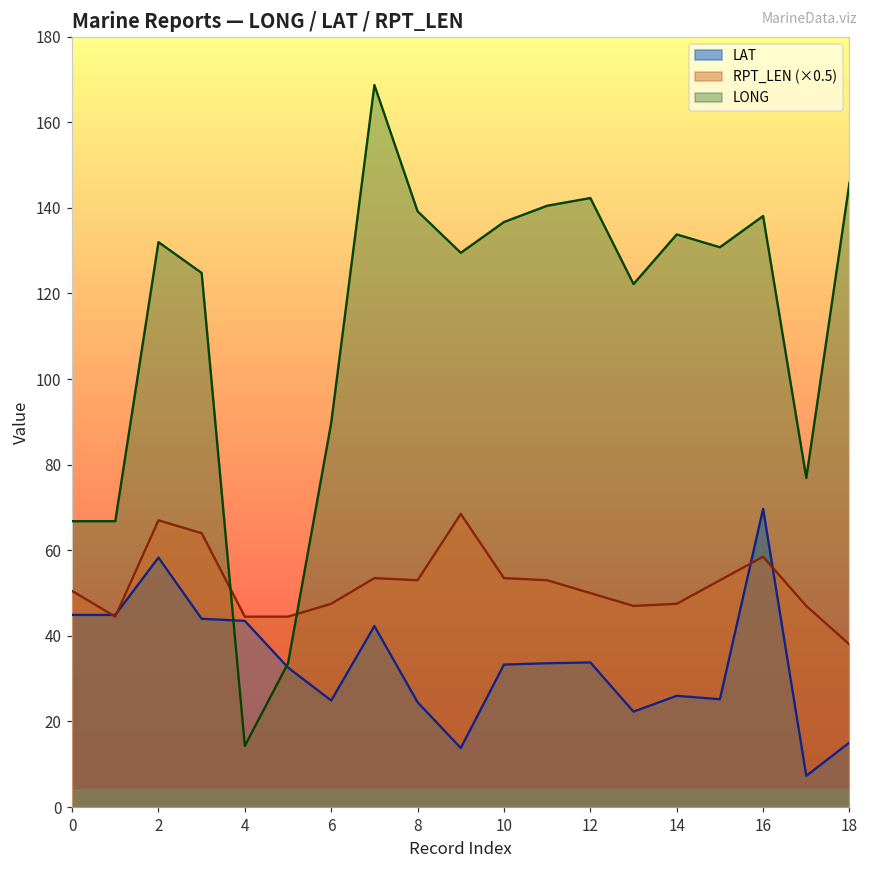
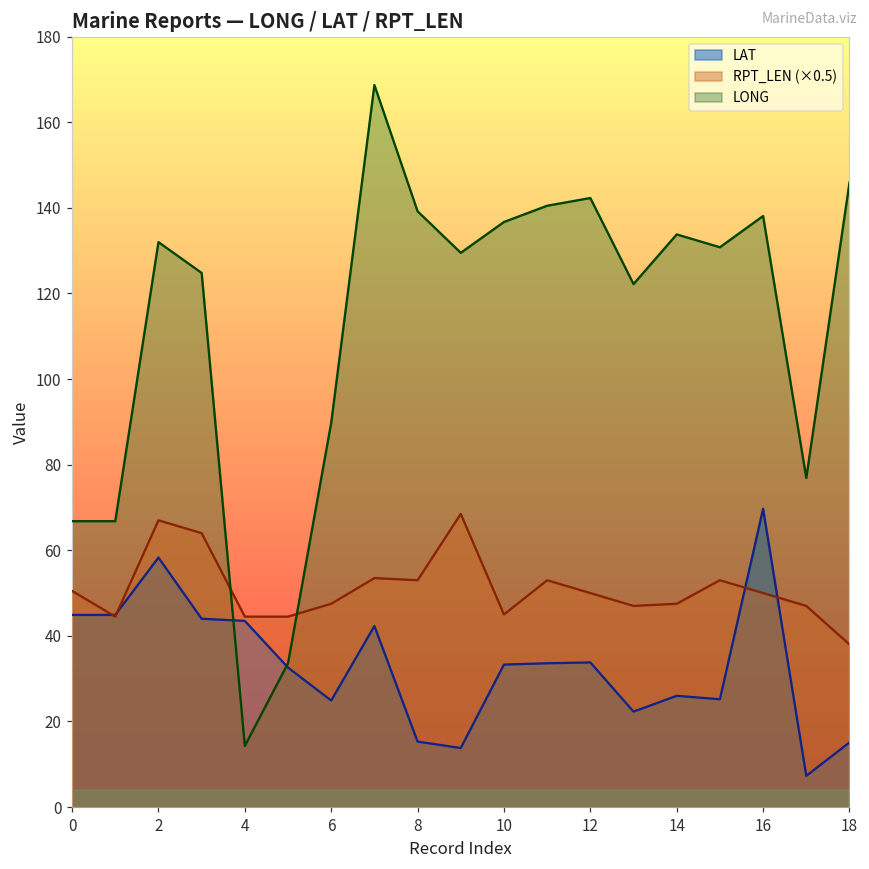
LAT, 8: 25 -> 15
RPT_LEN (×0.5), 10: 54 -> 45
RPT_LEN (×0.5), 16: 59 -> 50
